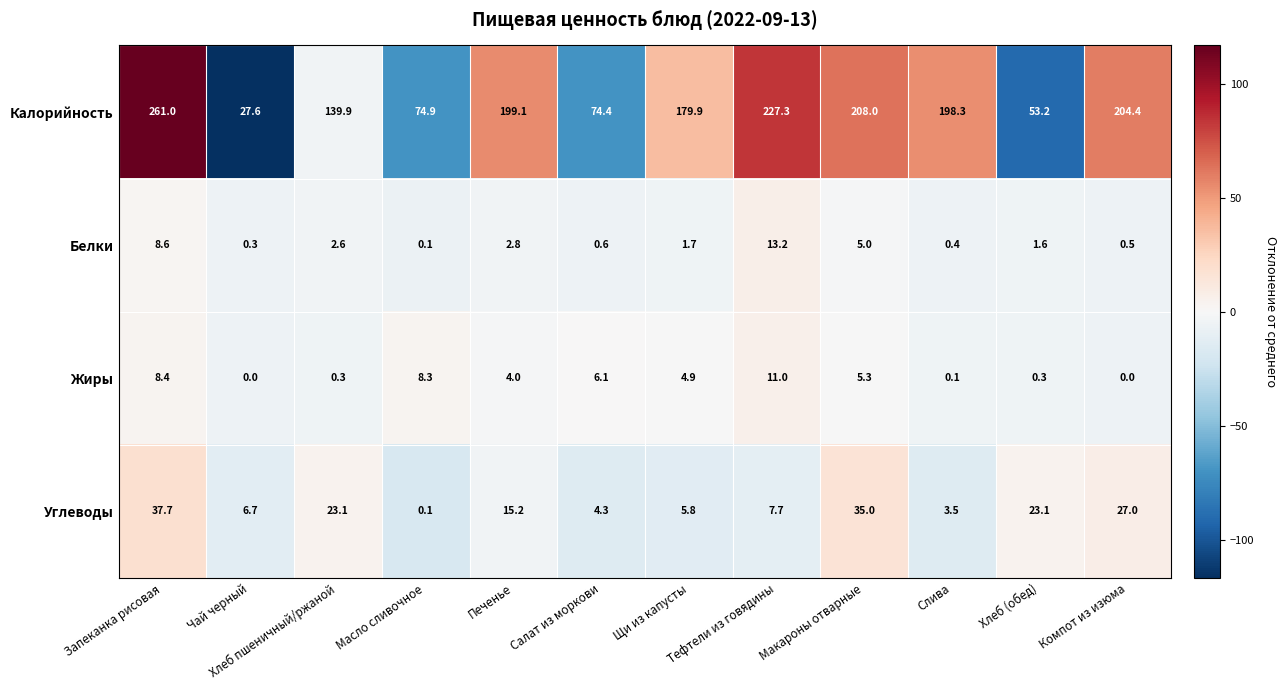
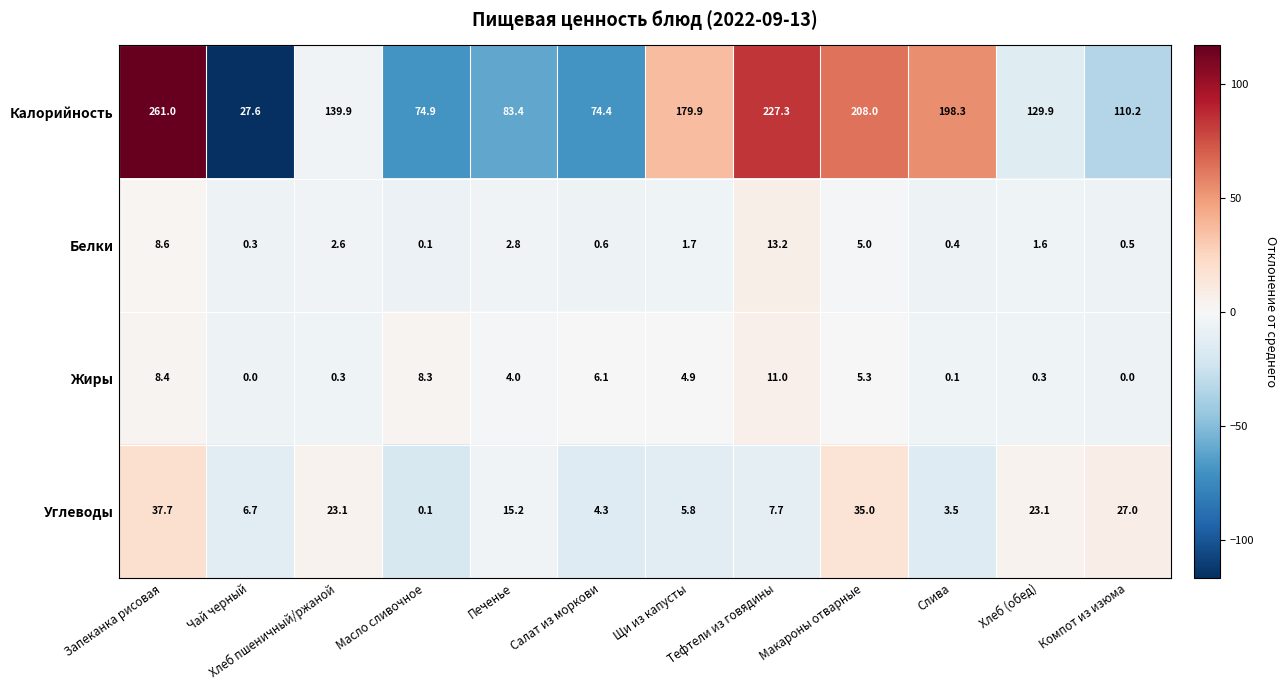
Калорийность, Печенье: 199.1 -> 83.4
Калорийность, Хлеб (обед): 53.2 -> 129.9
Калорийность, Компот из изюма: 204.4 -> 110.2
